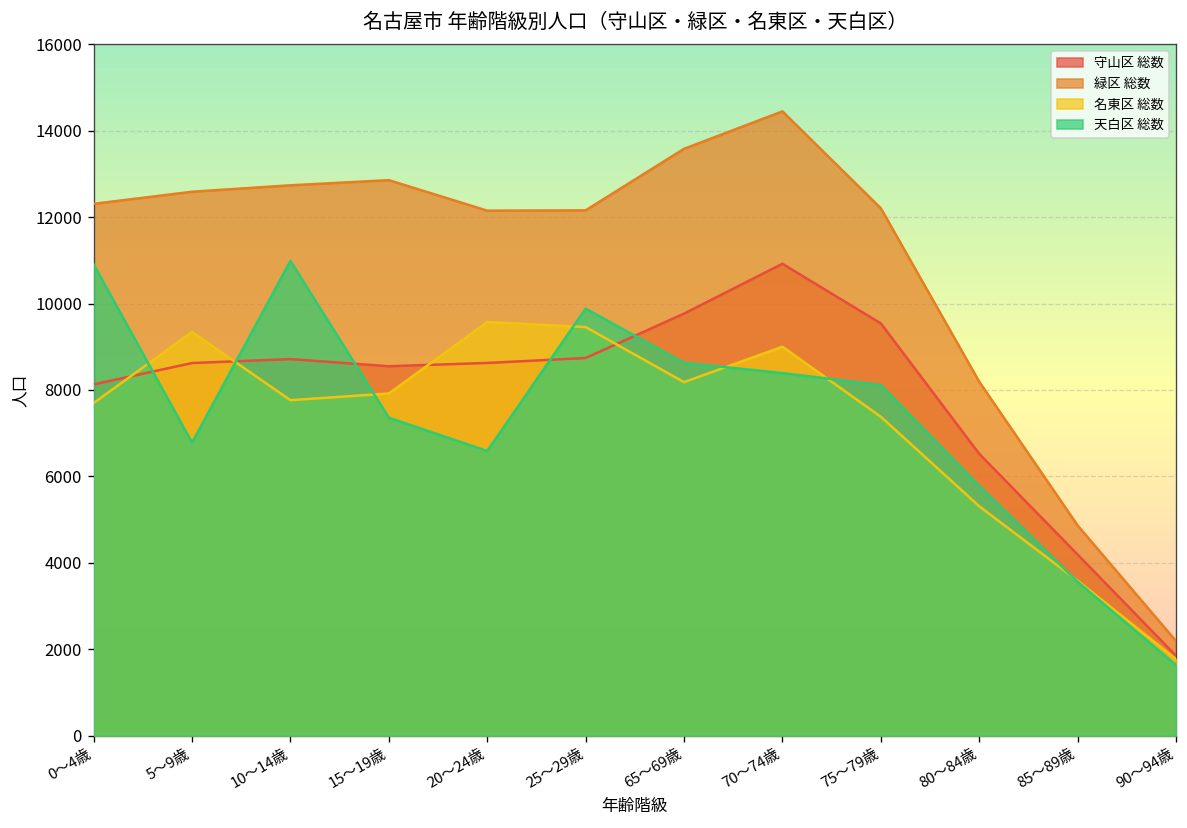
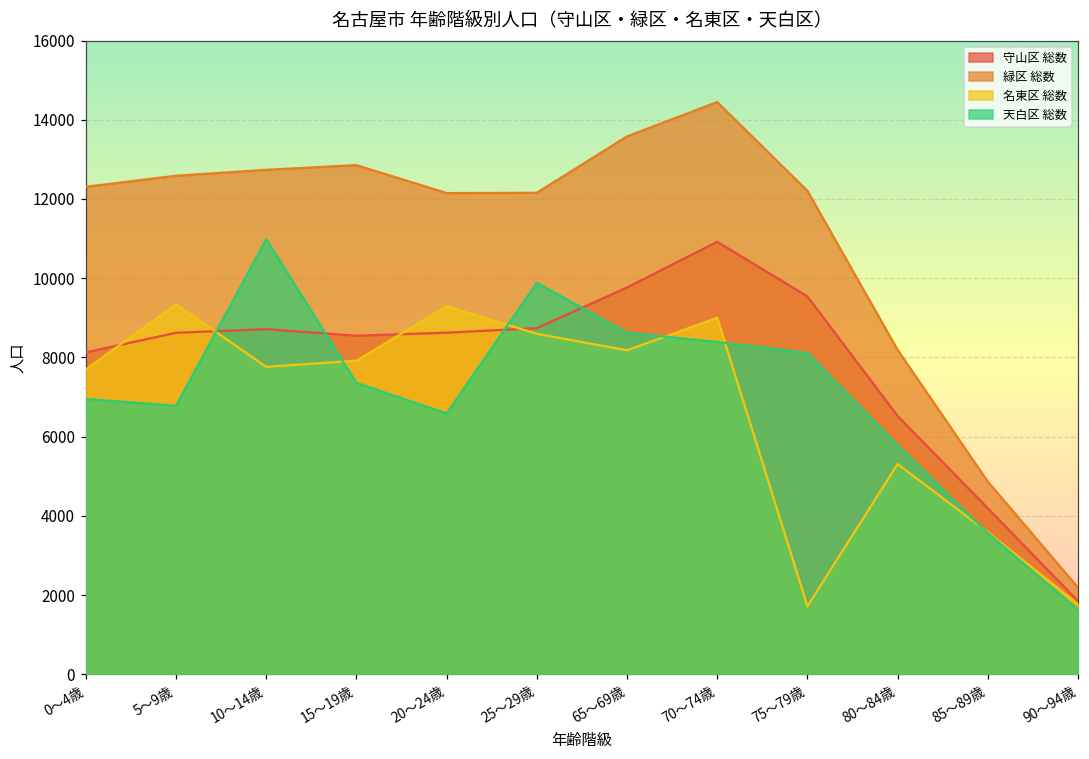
天白区 総数, 0～4歳: 10900 -> 7000
名東区 総数, 20～24歳: 9600 -> 9300
名東区 総数, 25～29歳: 9500 -> 8600
名東区 総数, 75～79歳: 7400 -> 1700
